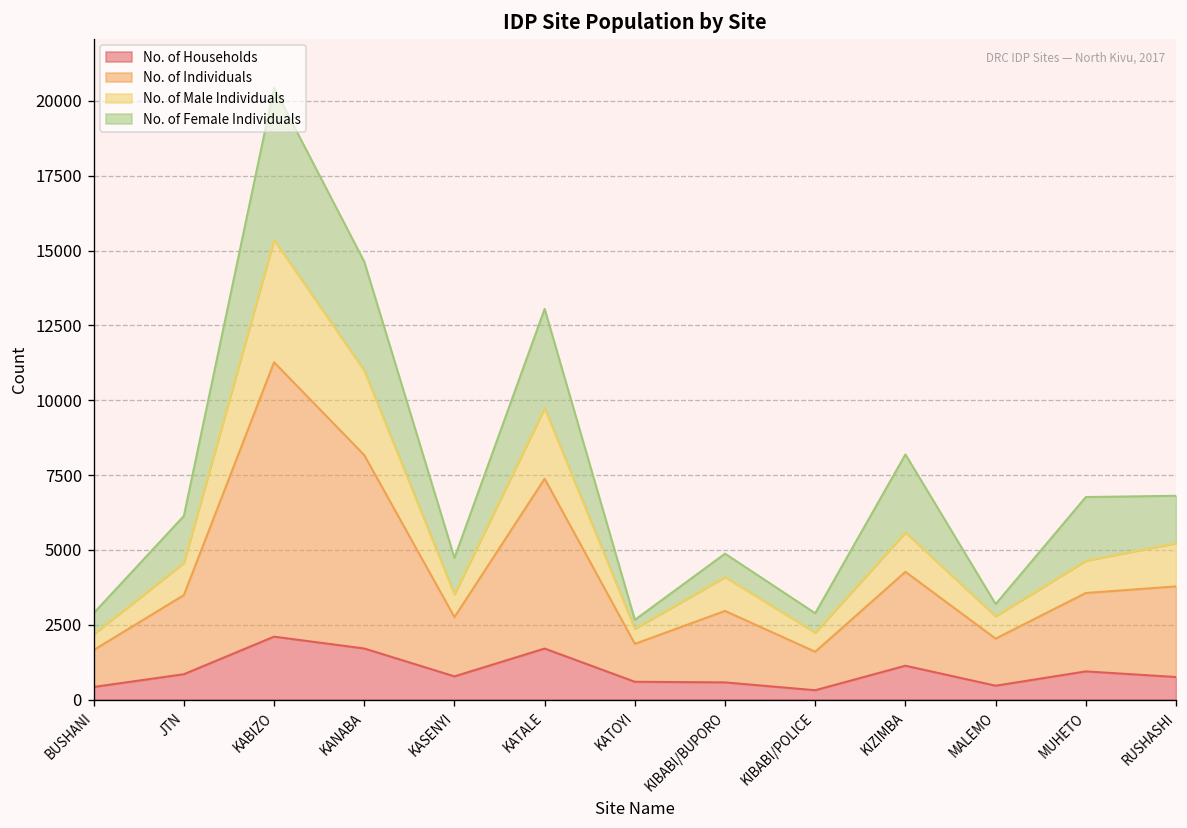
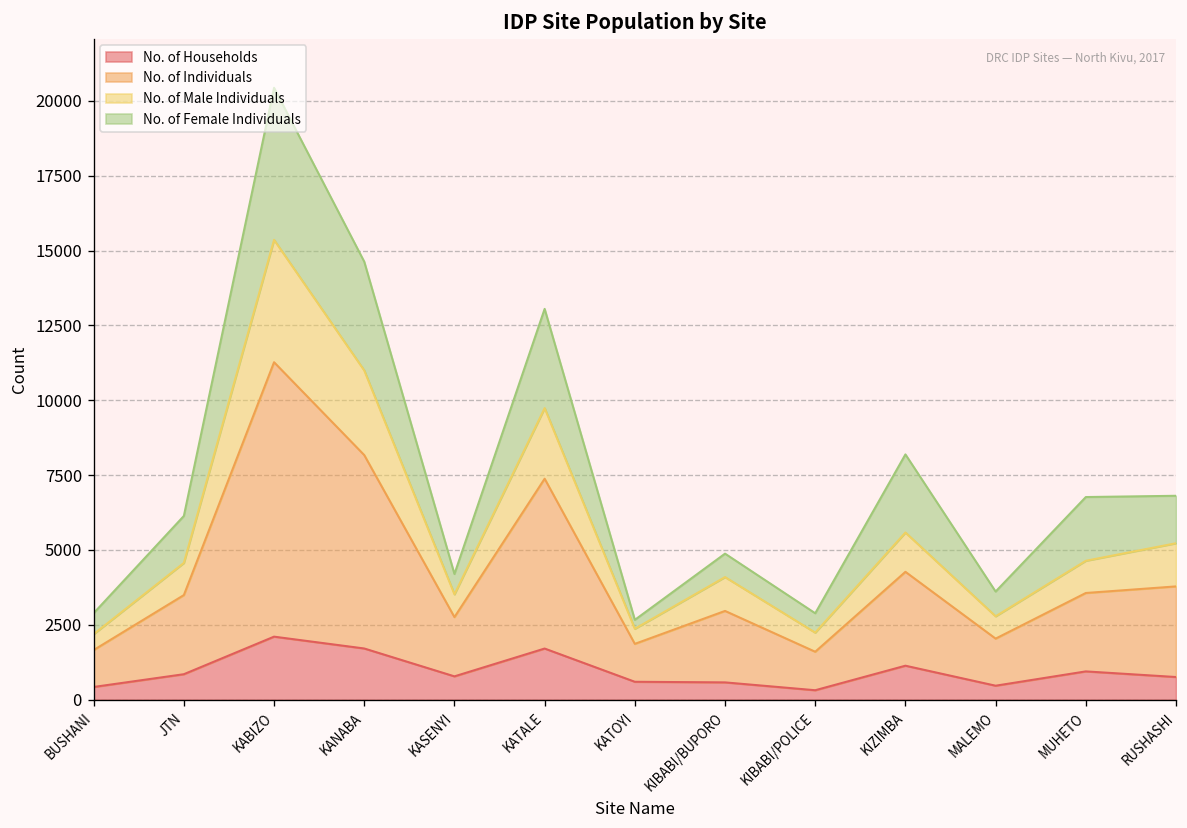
No. of Female Individuals, KASENYI: 1200 -> 700
No. of Female Individuals, MALEMO: 400 -> 800
